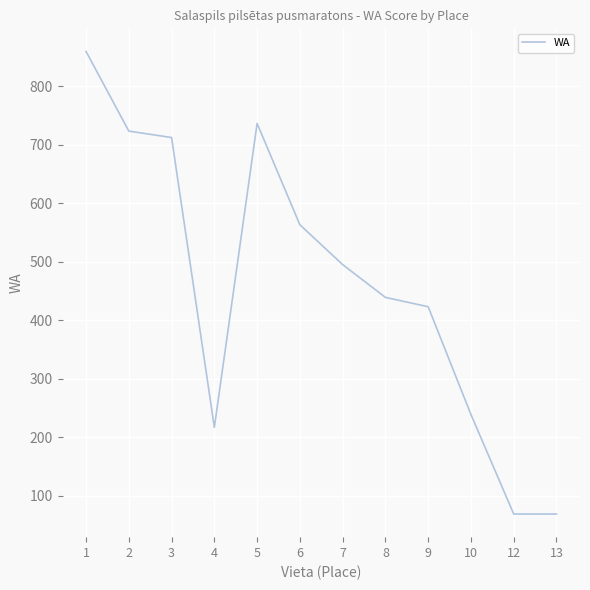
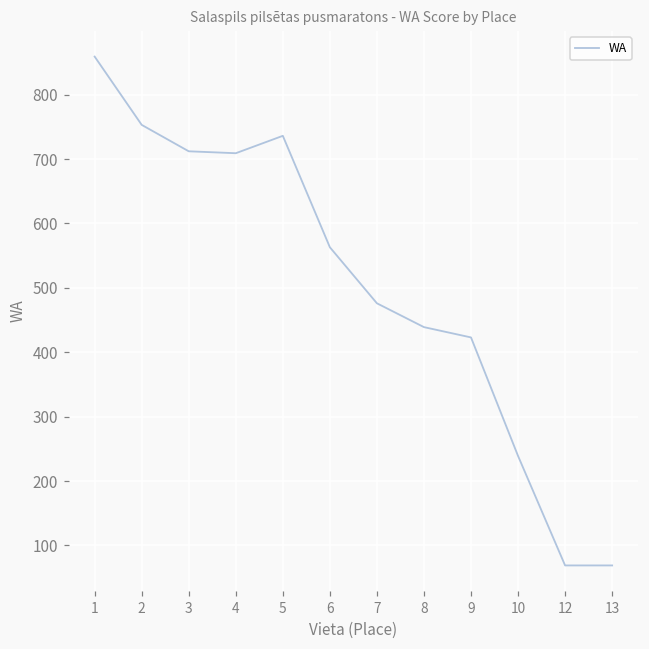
2: 720 -> 750
4: 220 -> 710
7: 500 -> 480
